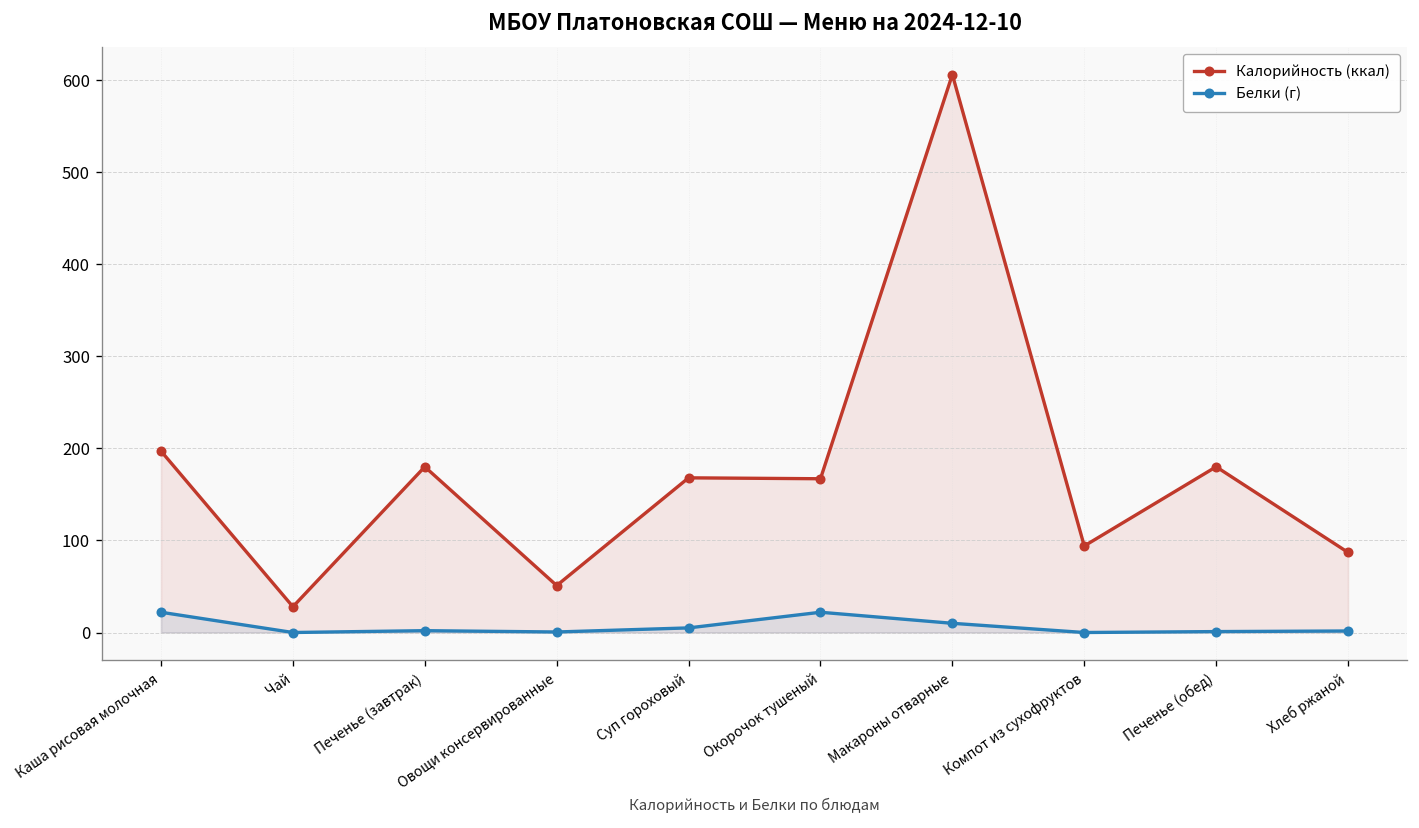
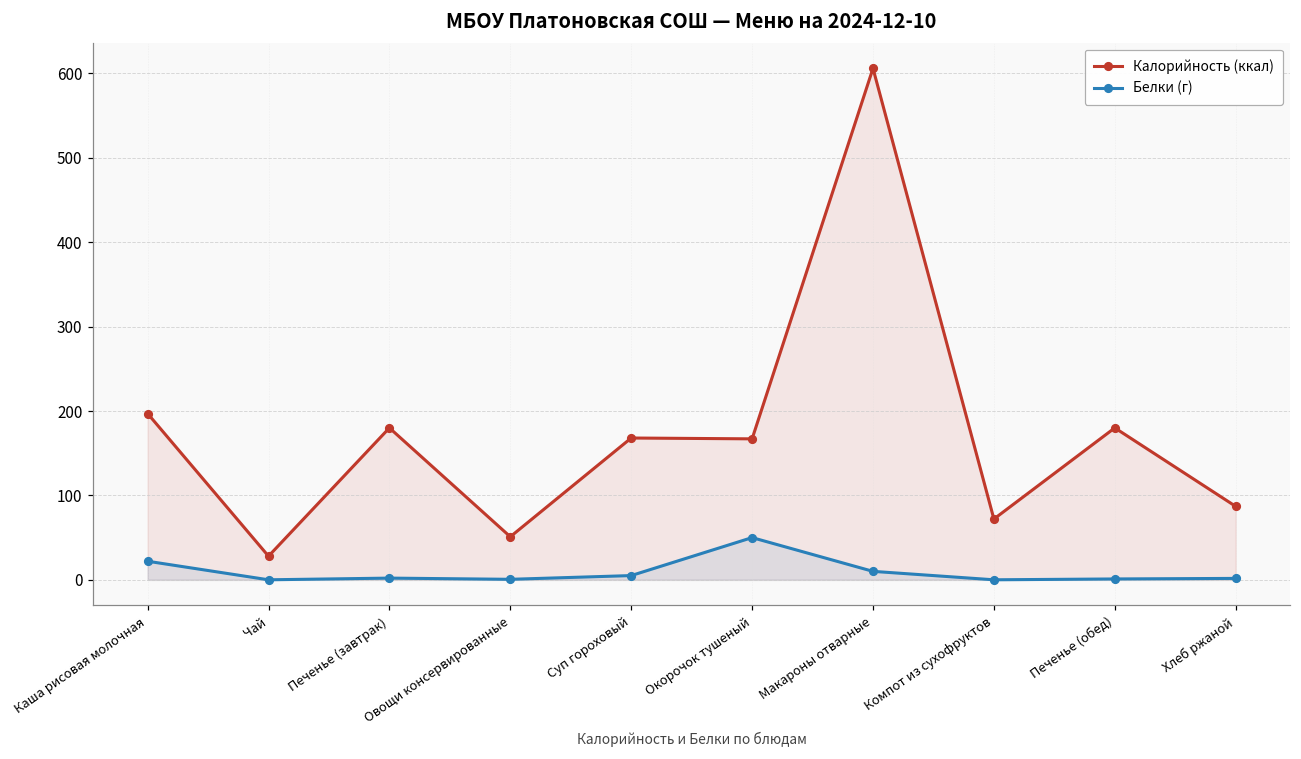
Белки (г), Окорочок тушеный: 20 -> 50
Калорийность (ккал), Компот из сухофруктов: 90 -> 70
